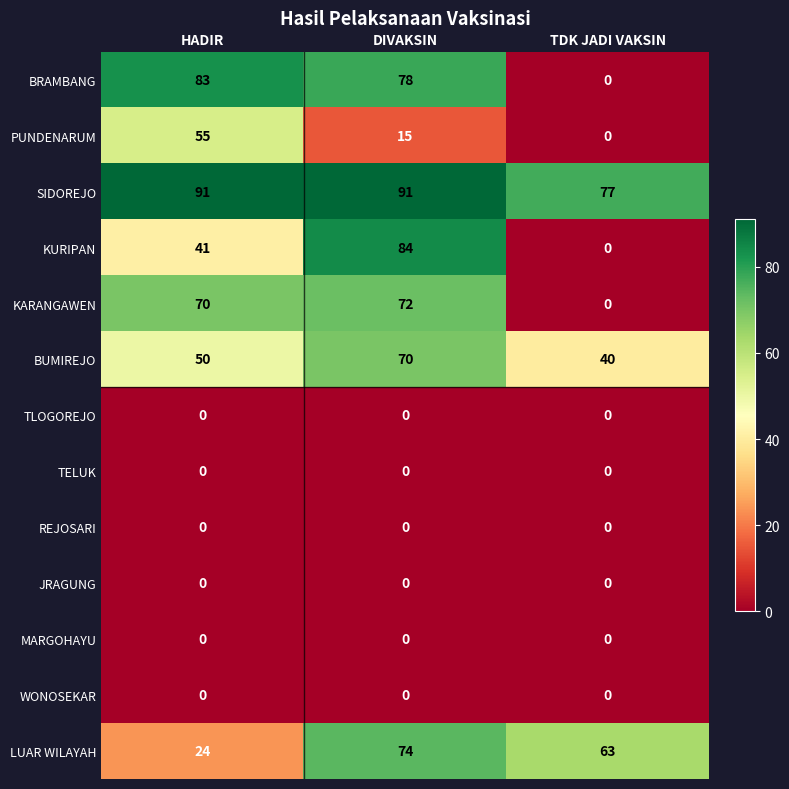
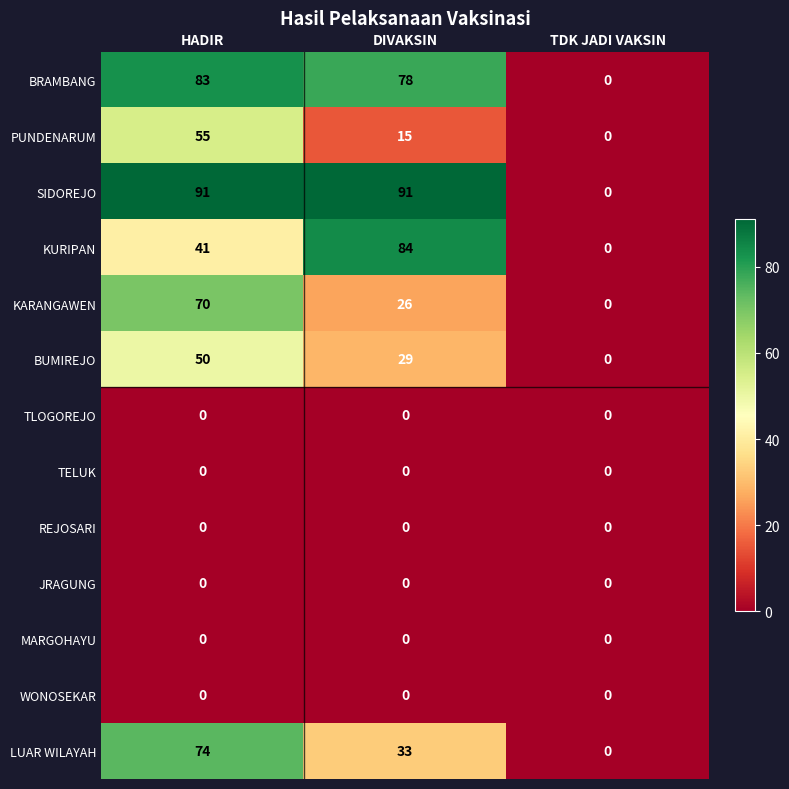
SIDOREJO, TDK JADI VAKSIN: 77 -> 0
KARANGAWEN, DIVAKSIN: 72 -> 26
BUMIREJO, DIVAKSIN: 70 -> 29
BUMIREJO, TDK JADI VAKSIN: 40 -> 0
LUAR WILAYAH, HADIR: 24 -> 74
LUAR WILAYAH, DIVAKSIN: 74 -> 33
LUAR WILAYAH, TDK JADI VAKSIN: 63 -> 0
